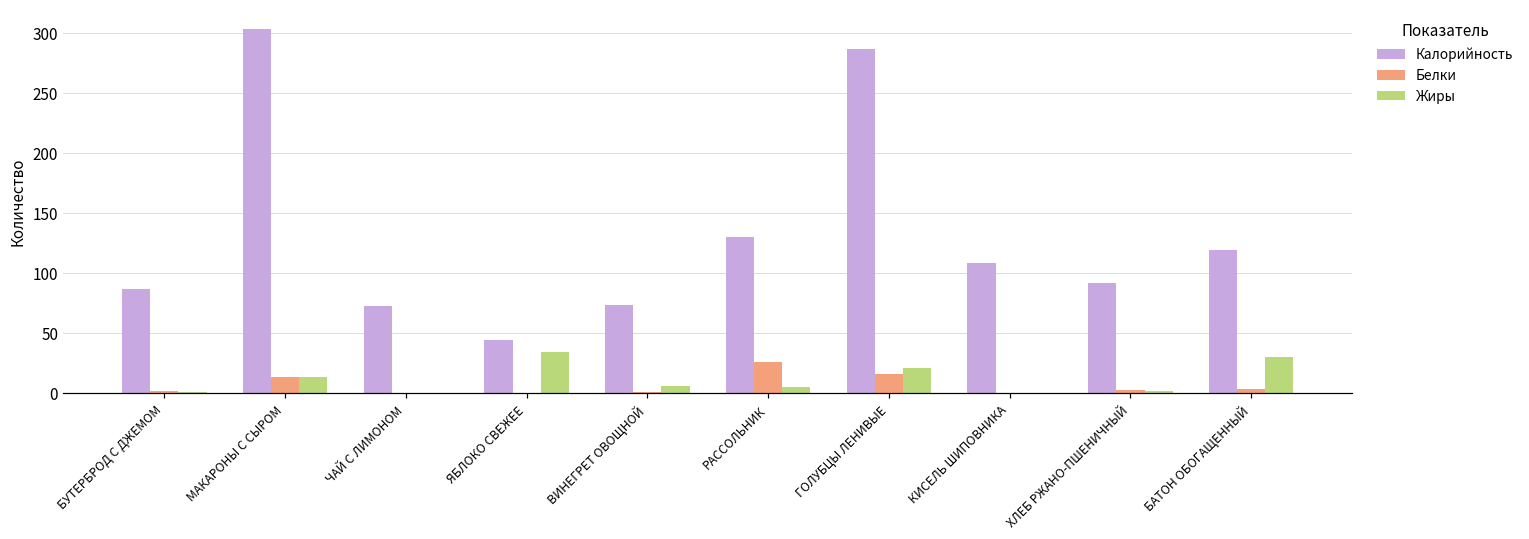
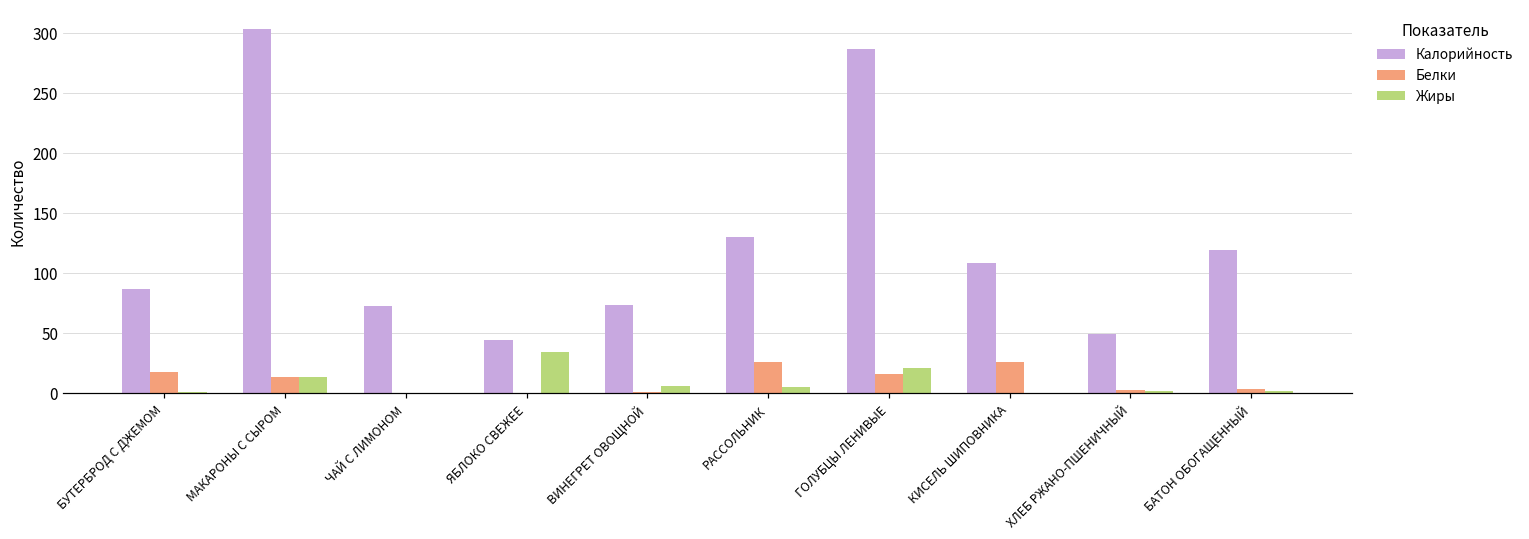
Белки, БУТЕРБРОД С ДЖЕМОМ: 2 -> 18
Белки, КИСЕЛЬ ШИПОВНИКА: 0 -> 26
Калорийность, ХЛЕБ РЖАНО-ПШЕНИЧНЫЙ: 92 -> 50
Жиры, БАТОН ОБОГАЩЕННЫЙ: 31 -> 2
